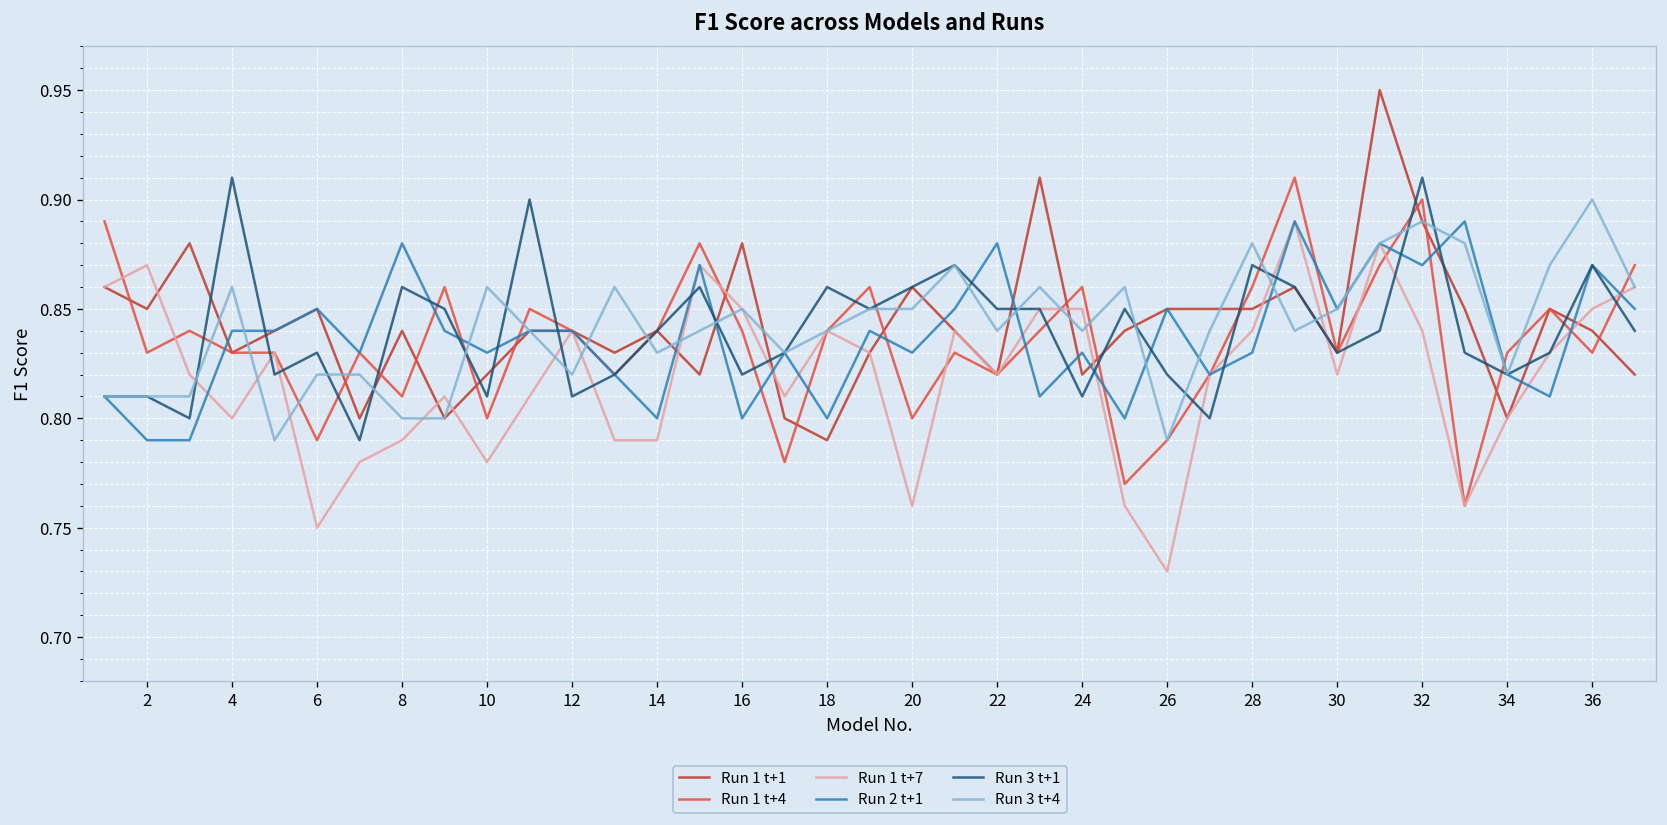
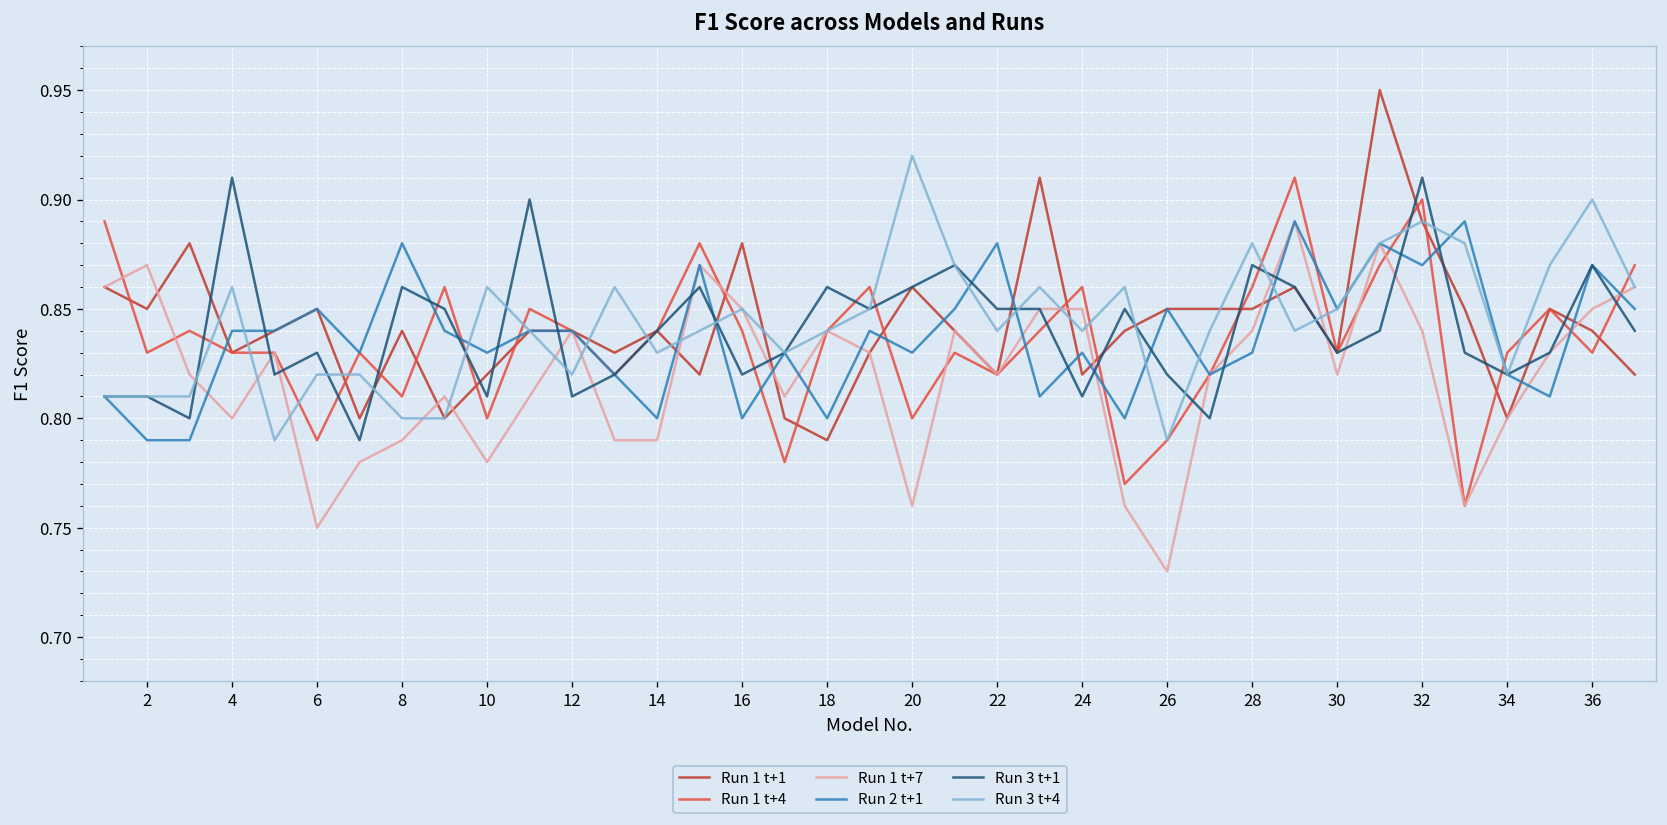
Run 3 t+4, 20: 0.85 -> 0.92
